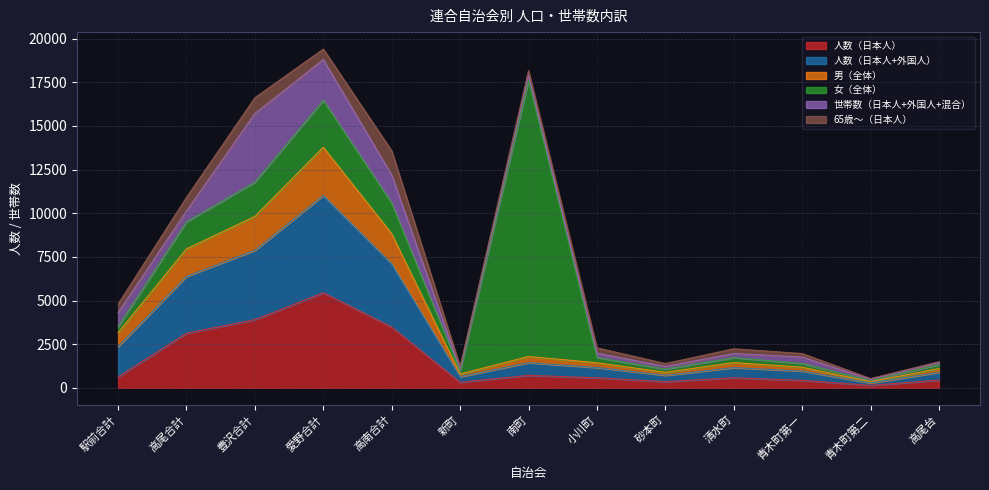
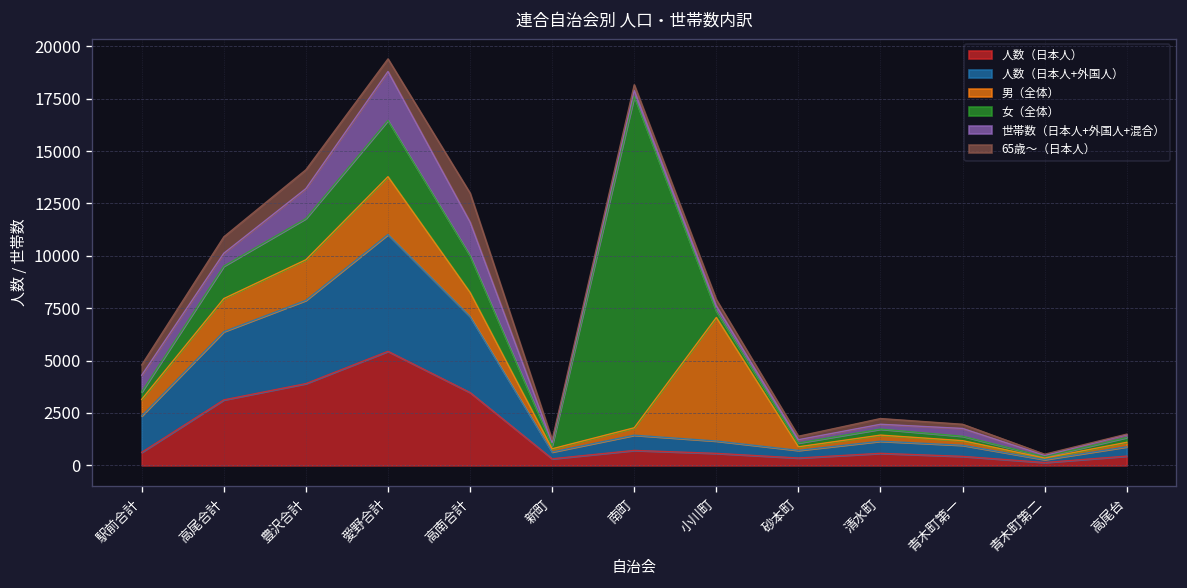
世帯数（日本人+外国人+混合）, 豊沢合計: 3900 -> 1400
男（全体）, 高南合計: 1700 -> 1100
男（全体）, 小川町: 300 -> 5900
